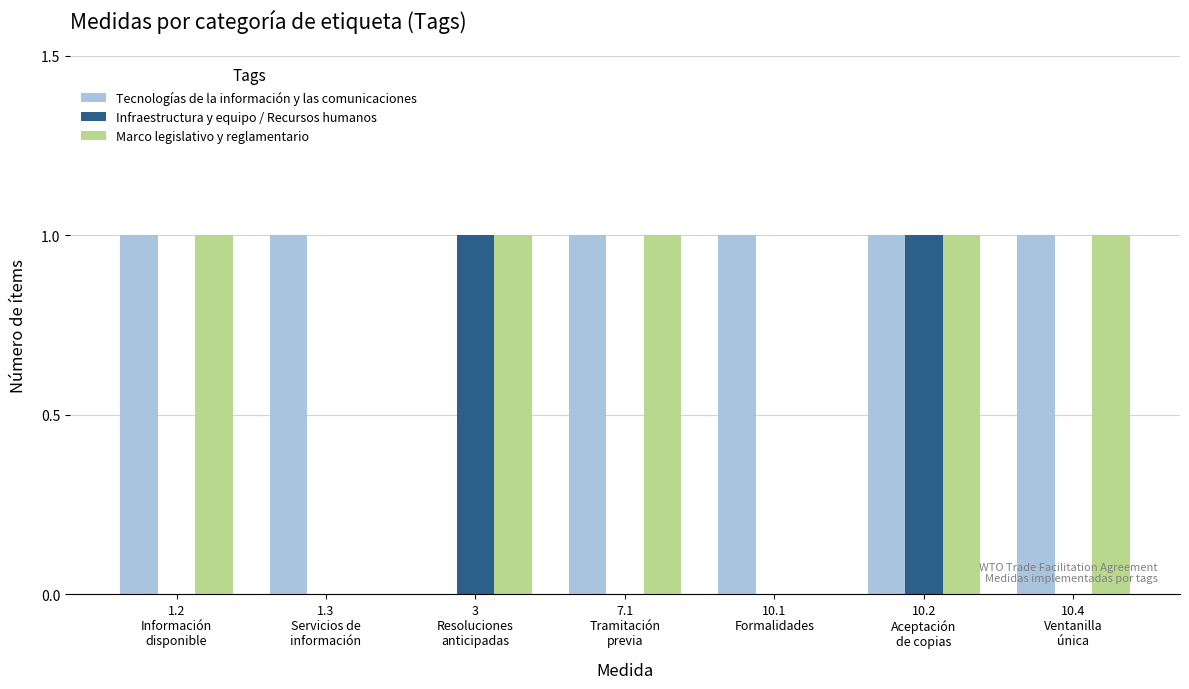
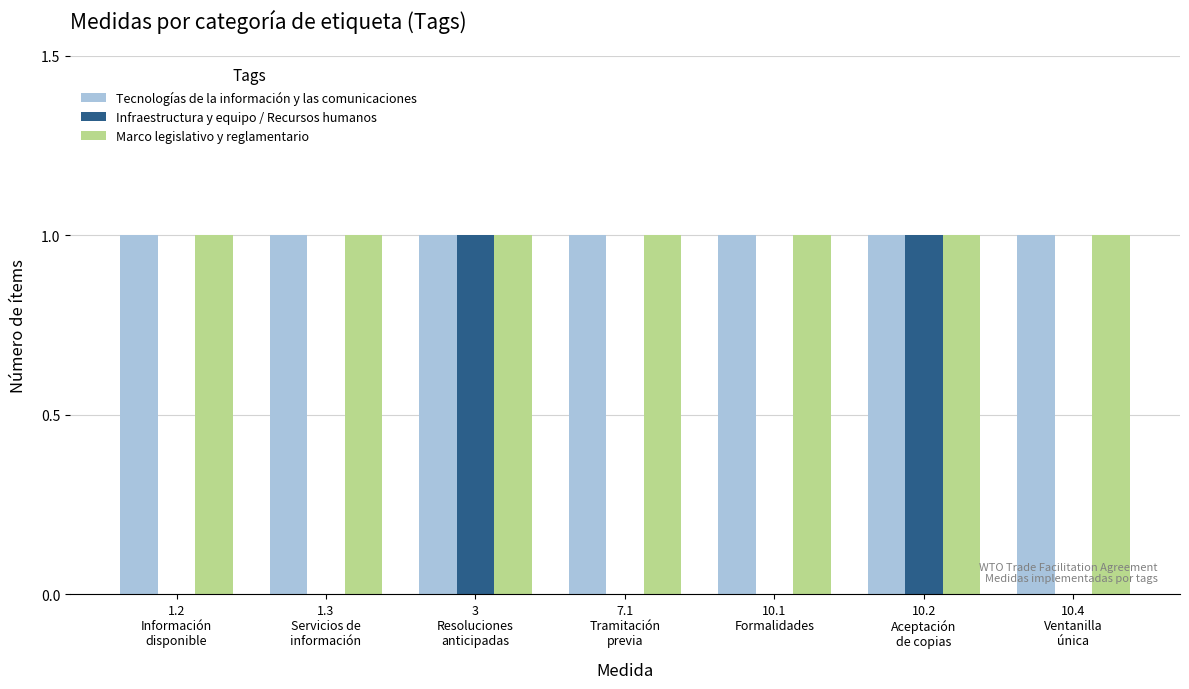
Marco legislativo y reglamentario, 1.3 Servicios de información: 0 -> 1
Tecnologías de la información y las comunicaciones, 3 Resoluciones anticipadas: 0 -> 1
Marco legislativo y reglamentario, 10.1 Formalidades: 0 -> 1
